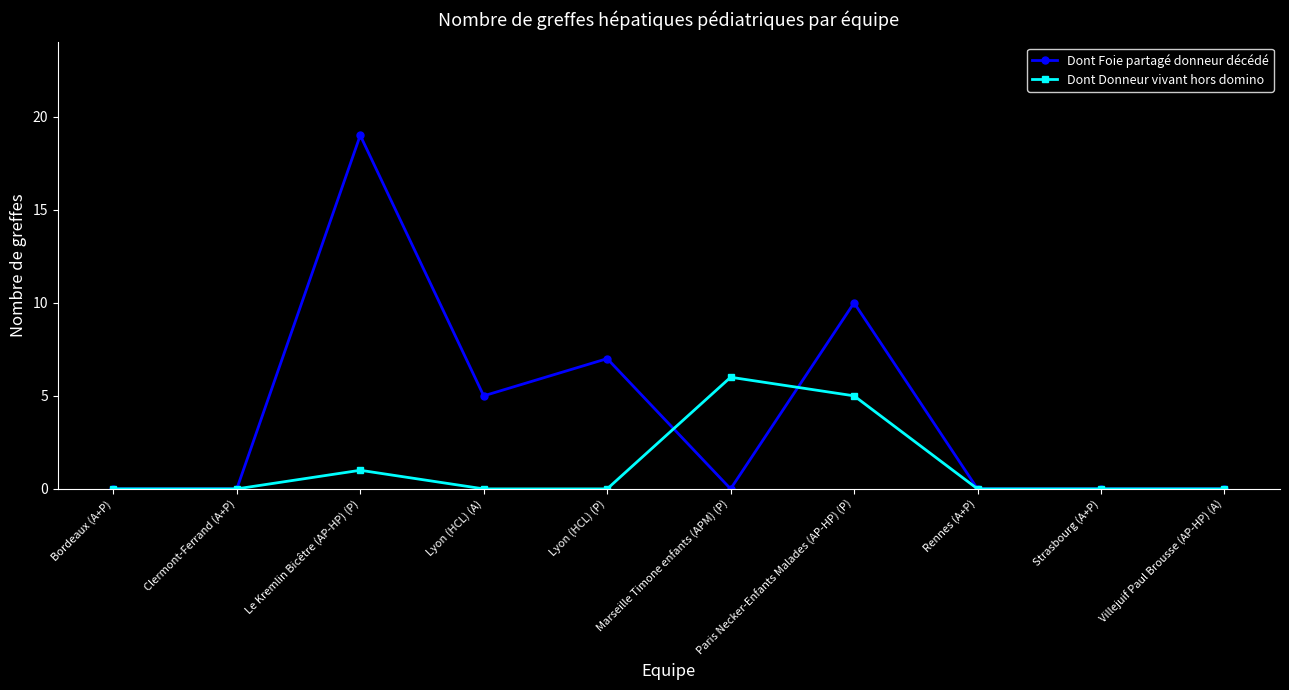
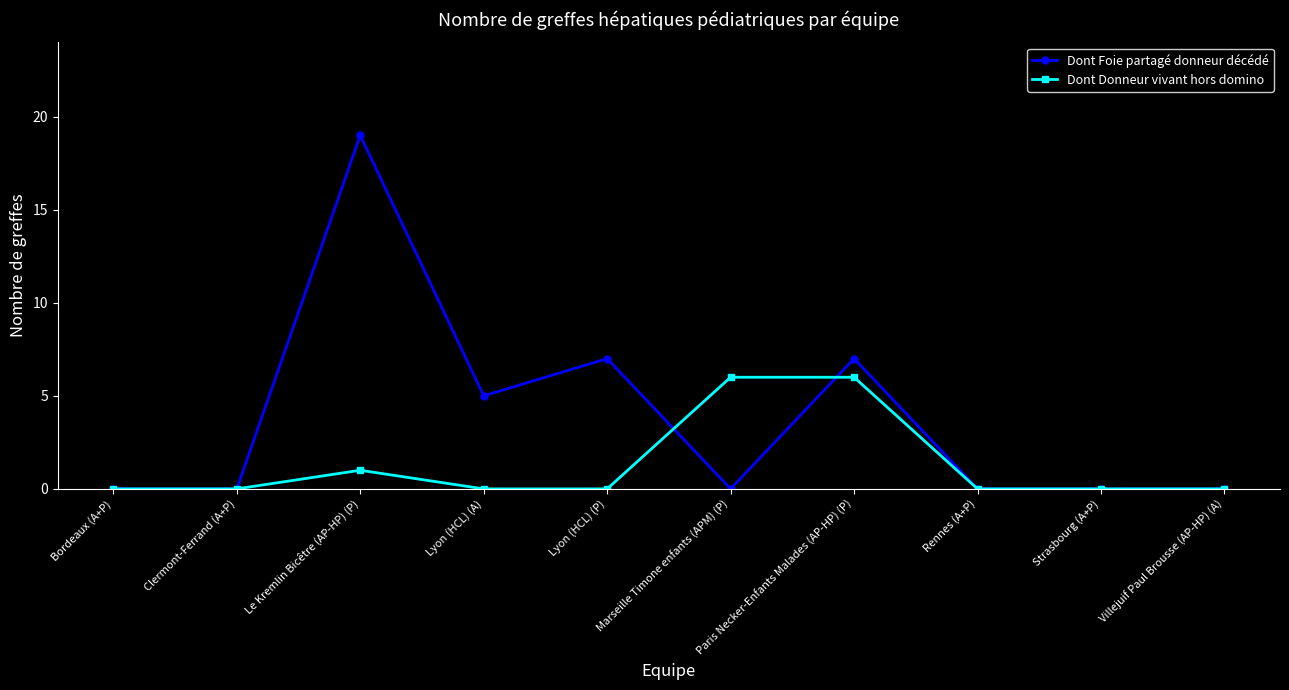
Dont Foie partagé donneur décédé, Paris Necker-Enfants Malades (AP-HP) (P): 10 -> 7
Dont Donneur vivant hors domino, Paris Necker-Enfants Malades (AP-HP) (P): 5 -> 6
